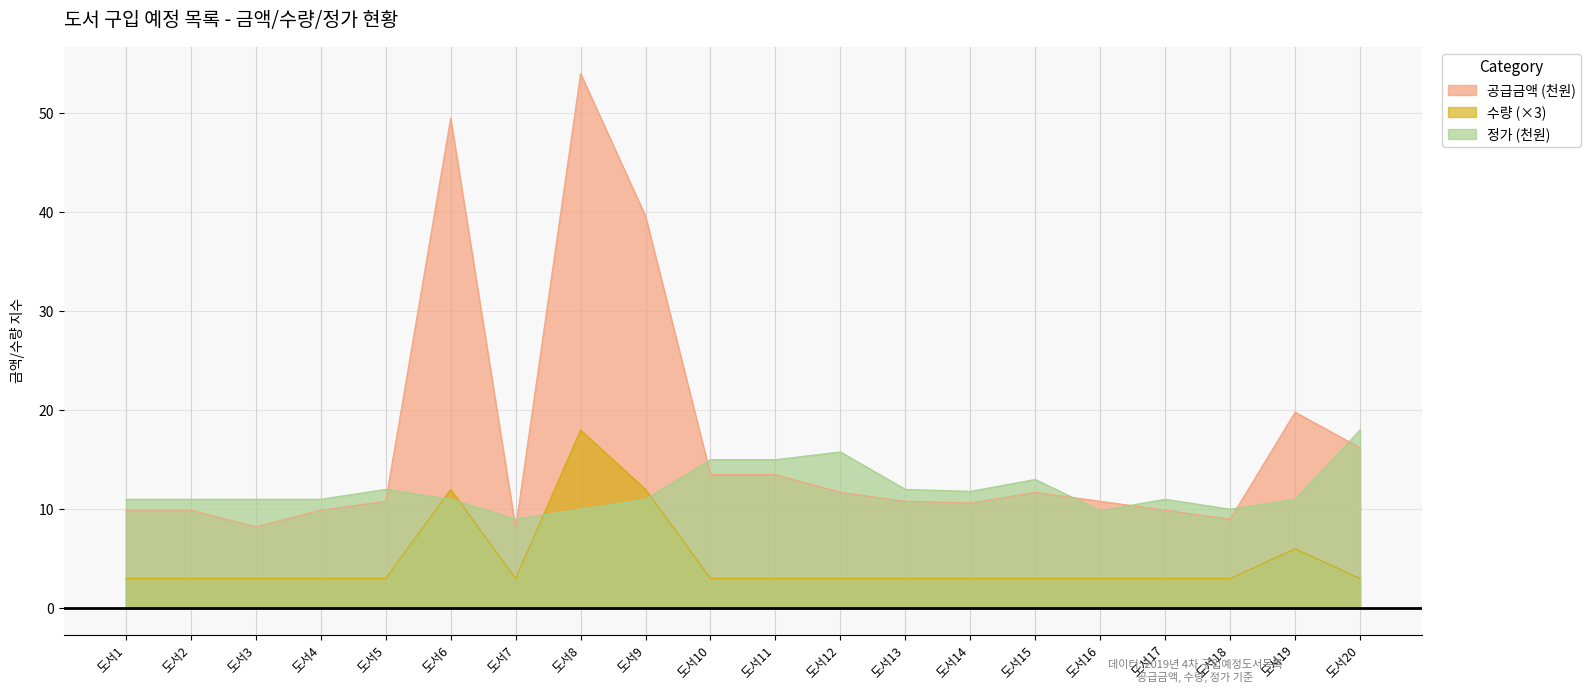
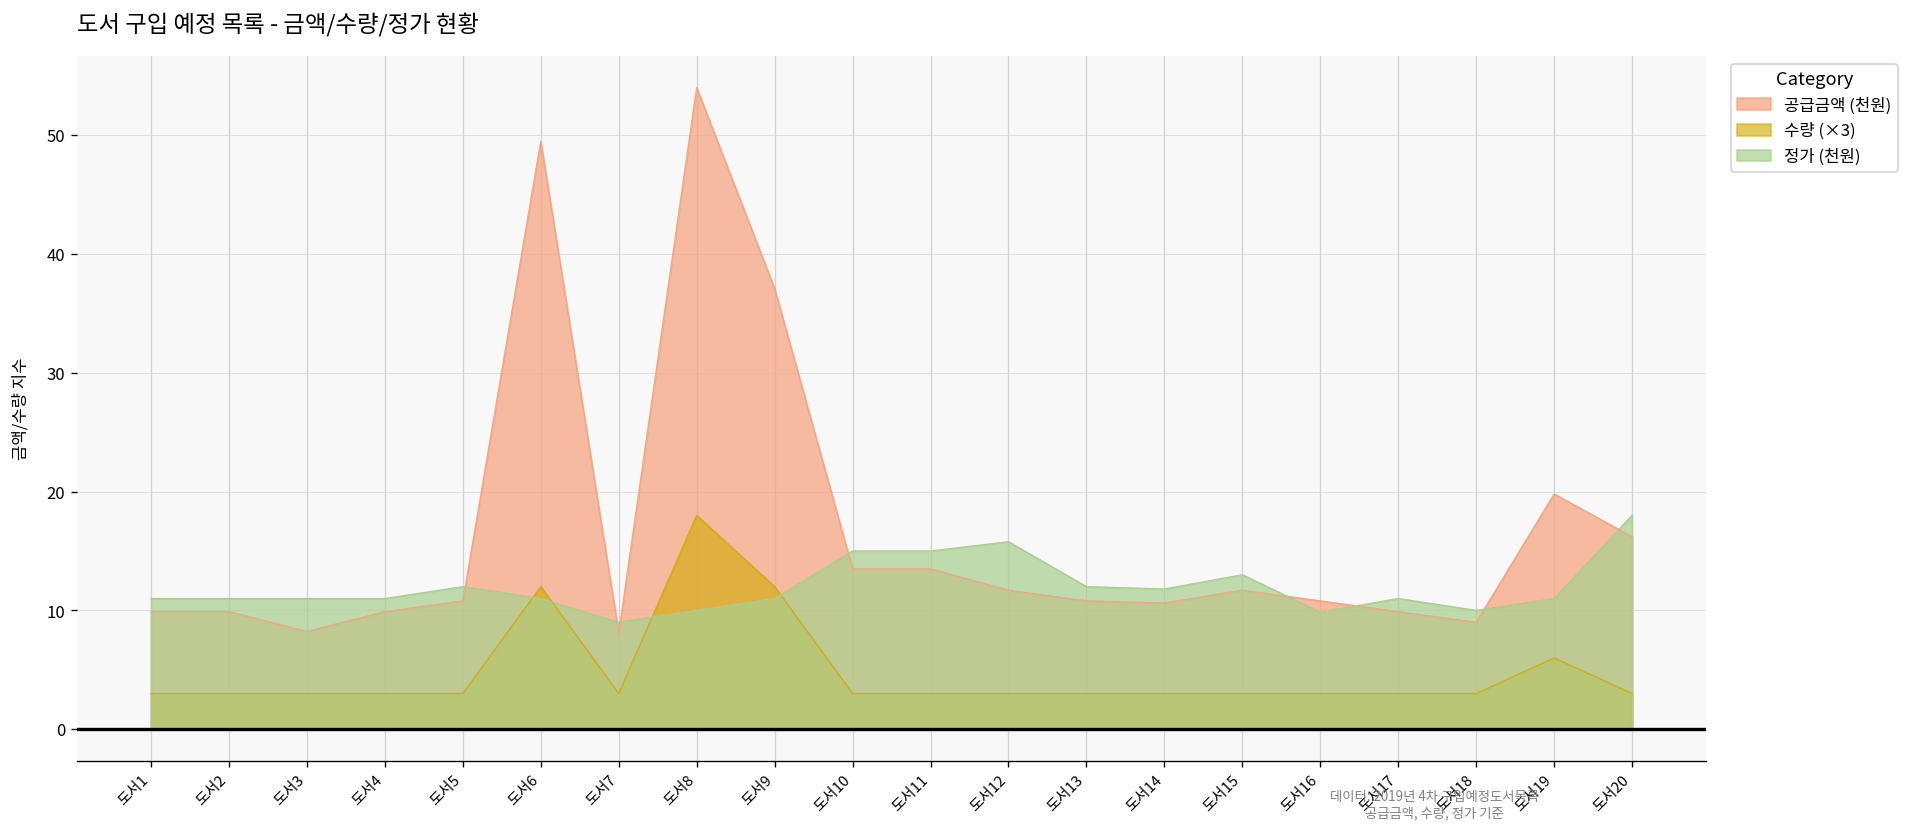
공급금액 (천원), 도서9: 40 -> 37
